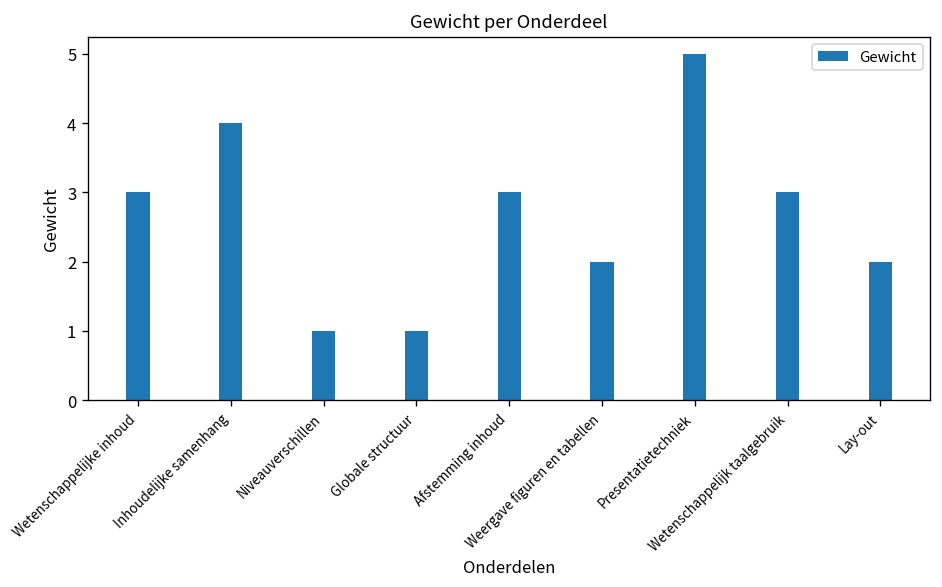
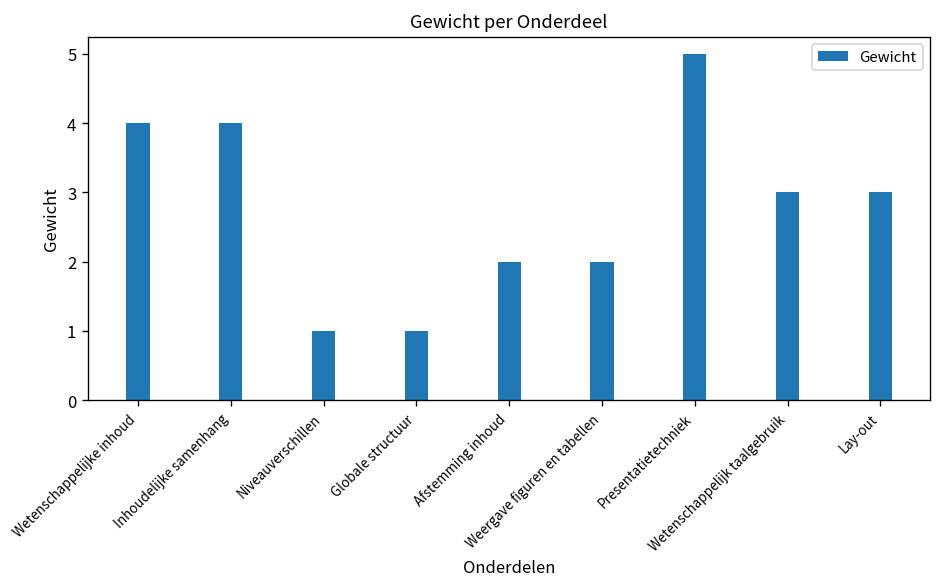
Wetenschappelijke inhoud: 3 -> 4
Afstemming inhoud: 3 -> 2
Lay-out: 2 -> 3
